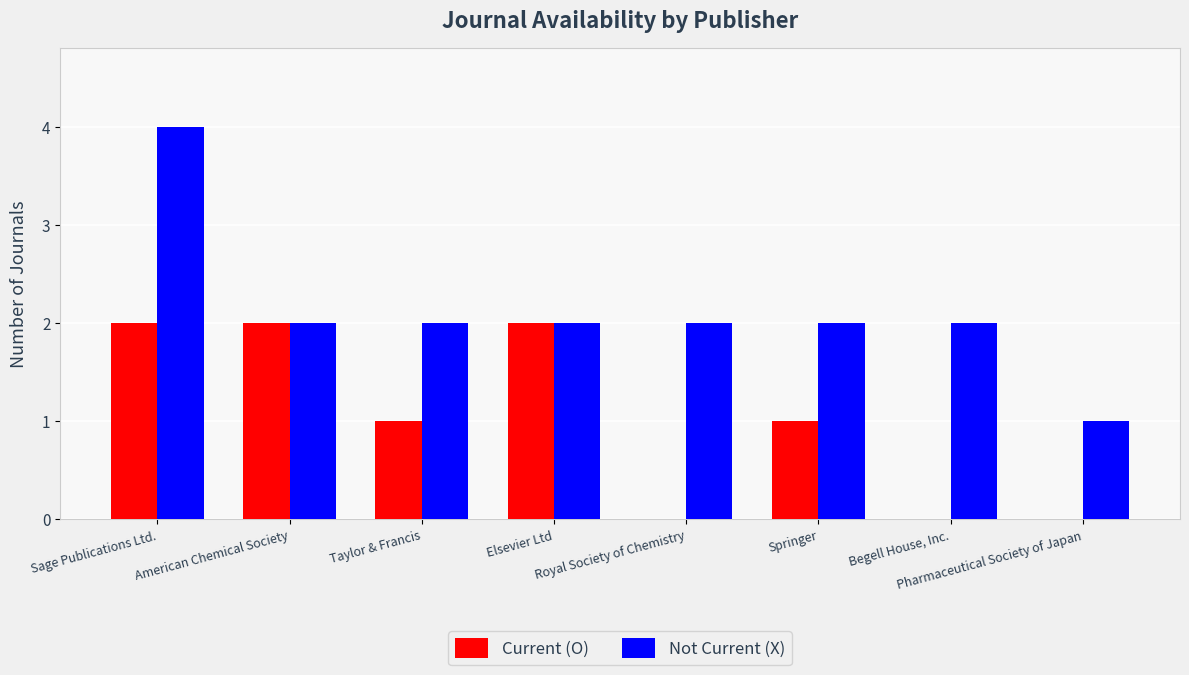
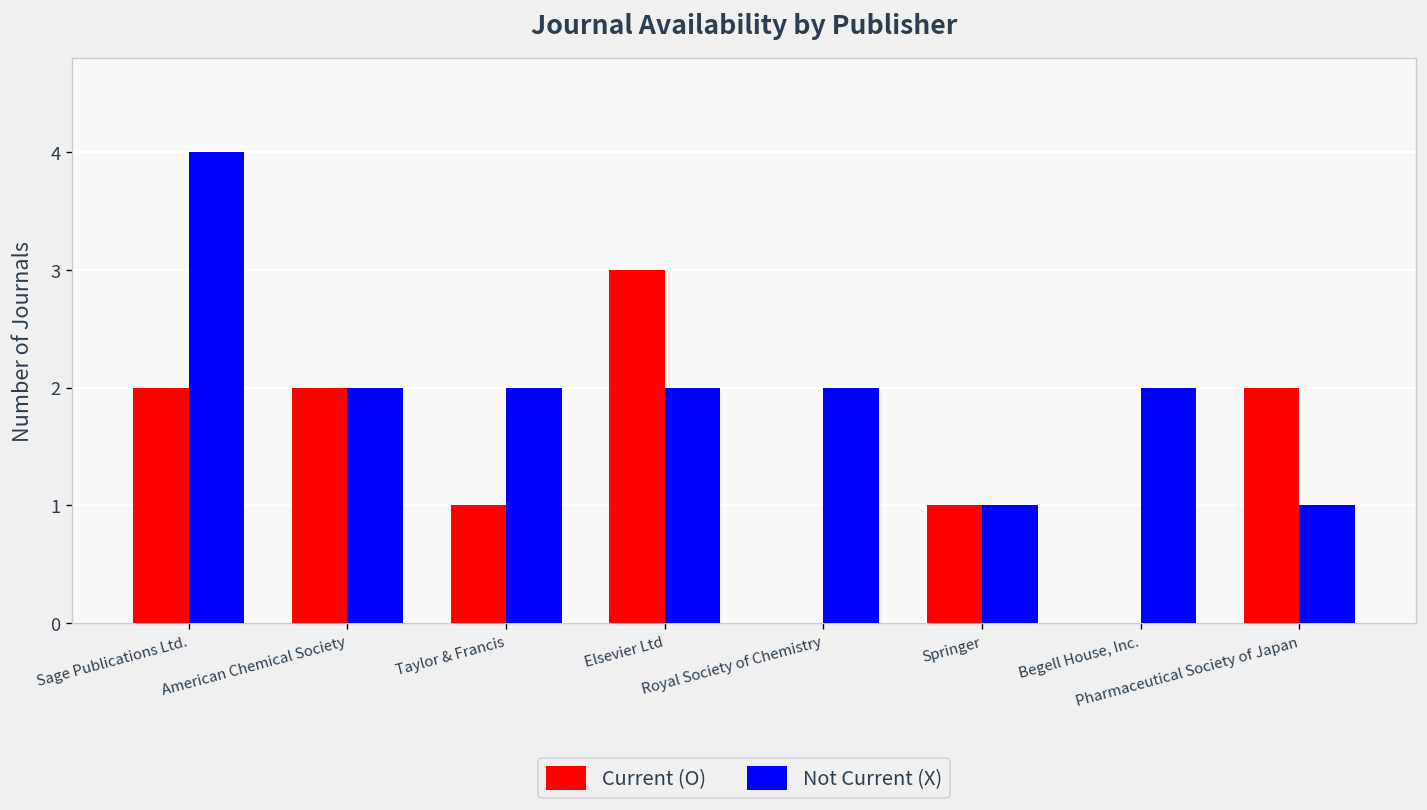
Current (O), Elsevier Ltd: 2 -> 3
Not Current (X), Springer: 2 -> 1
Current (O), Pharmaceutical Society of Japan: 0 -> 2
